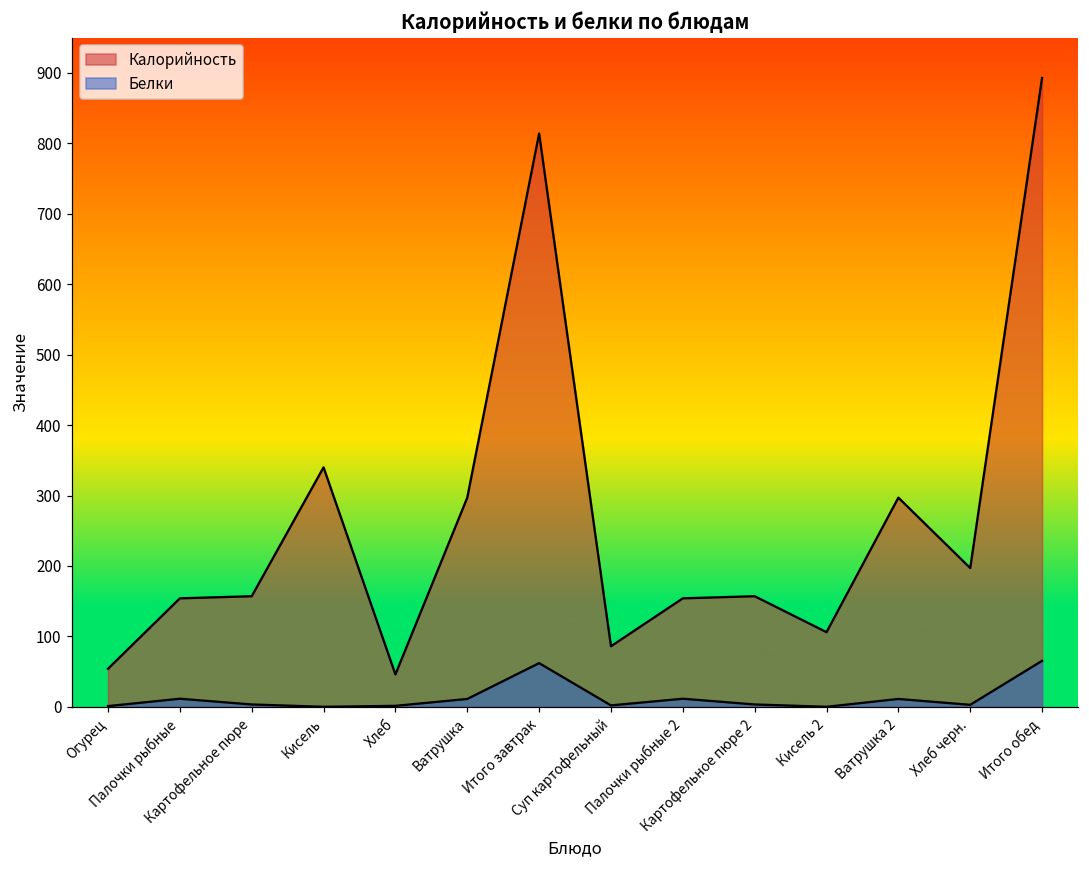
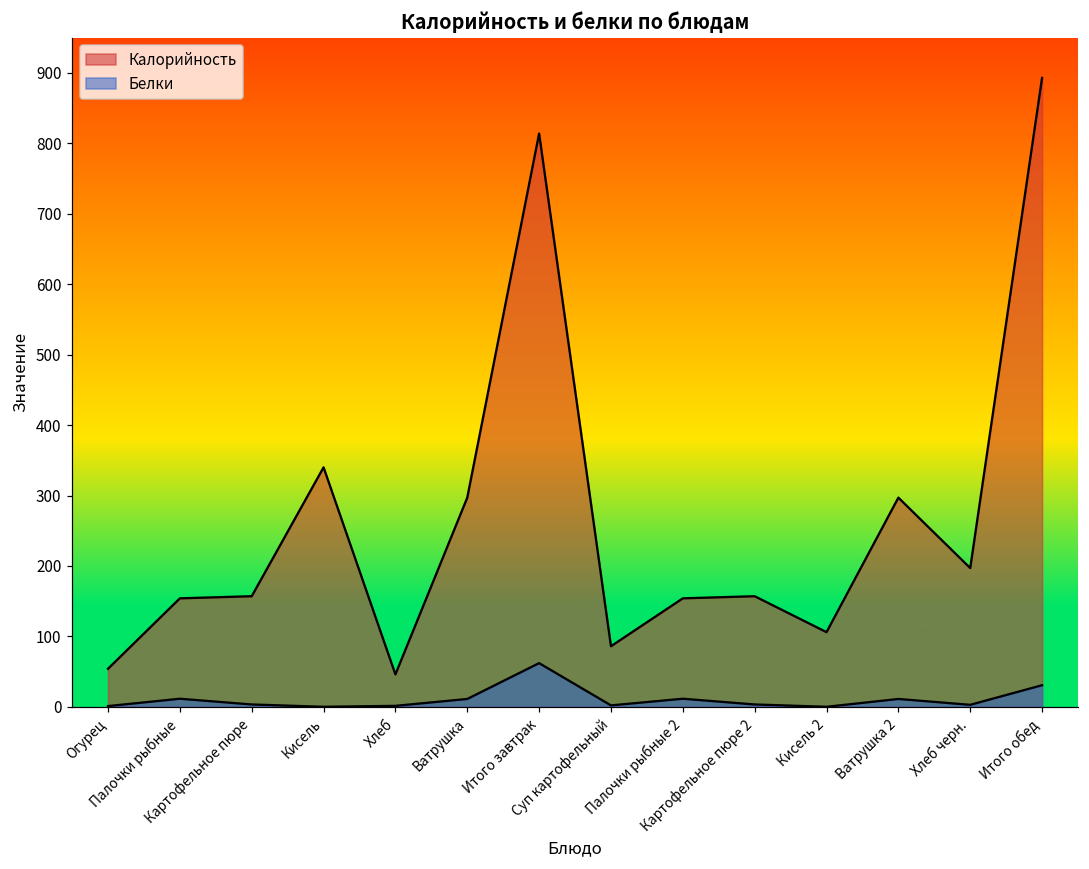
Белки, Итого обед: 70 -> 30
